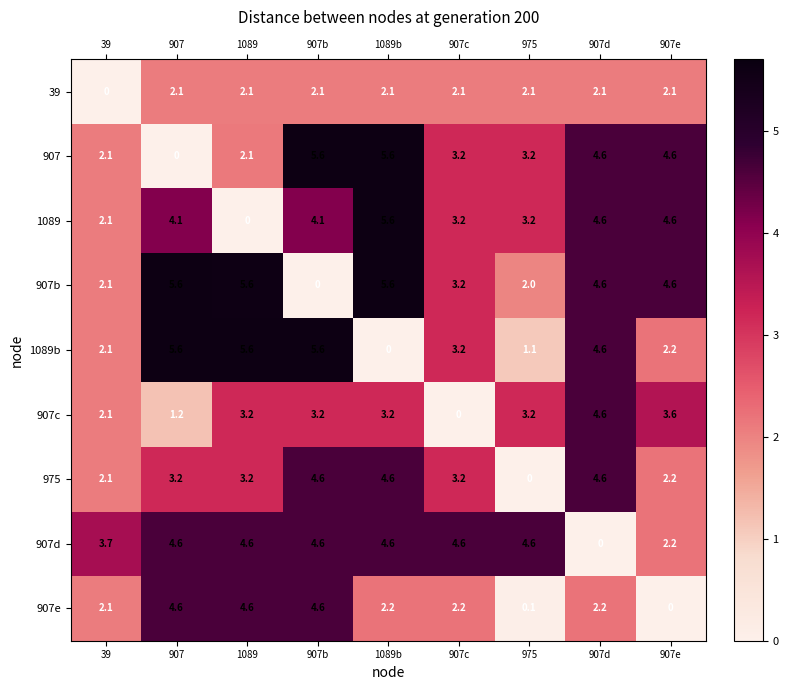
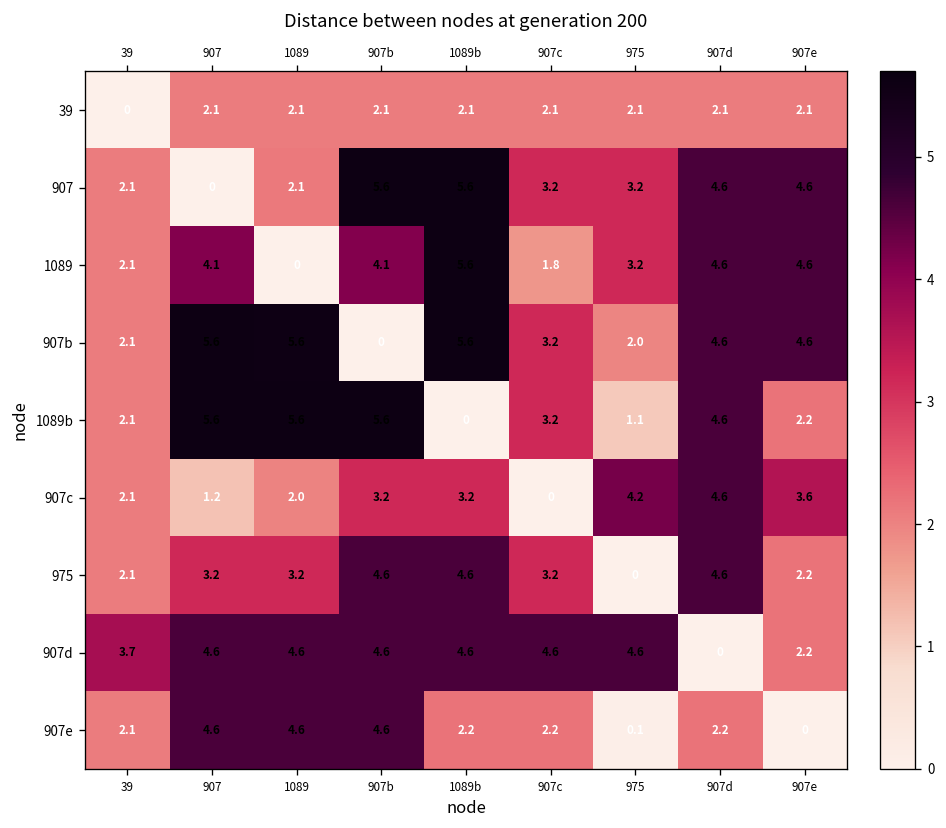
1089, 907c: 3.2 -> 1.8
907c, 1089: 3.2 -> 2.0
907c, 975: 3.2 -> 4.2
